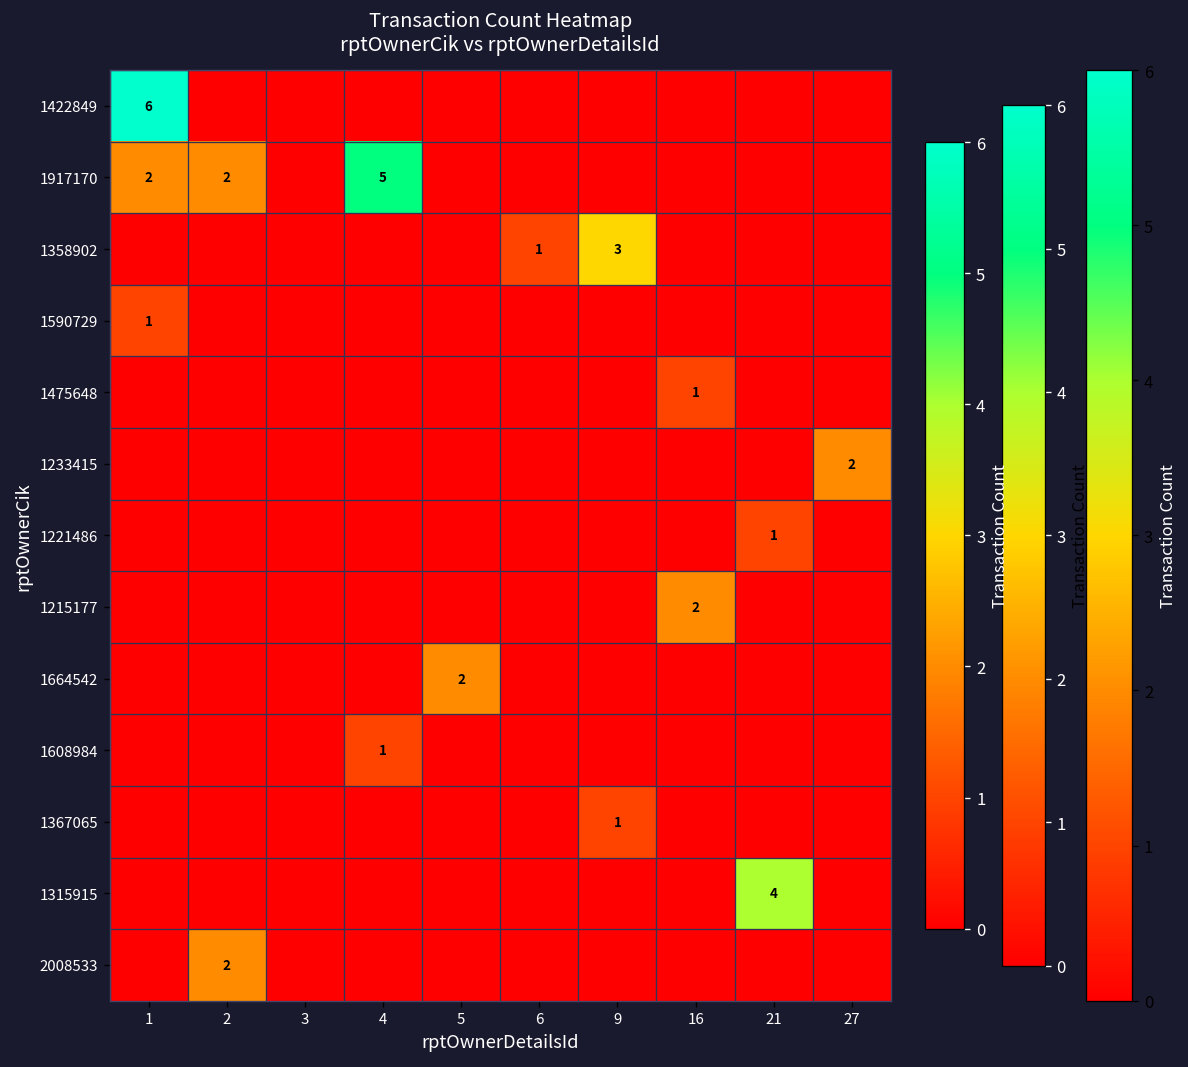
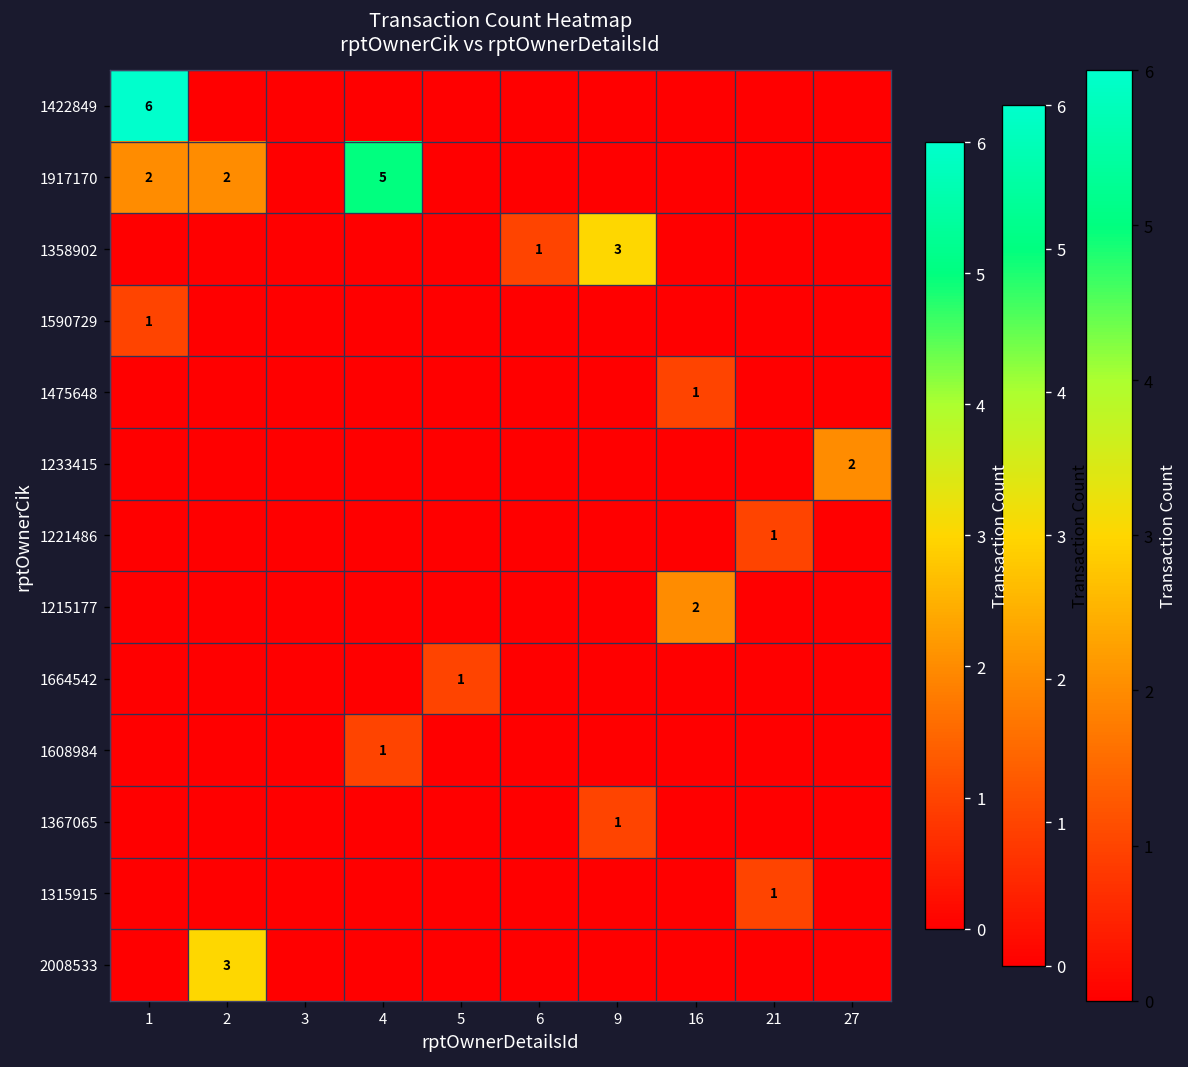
1664542, 5: 2 -> 1
1315915, 21: 4 -> 1
2008533, 2: 2 -> 3
